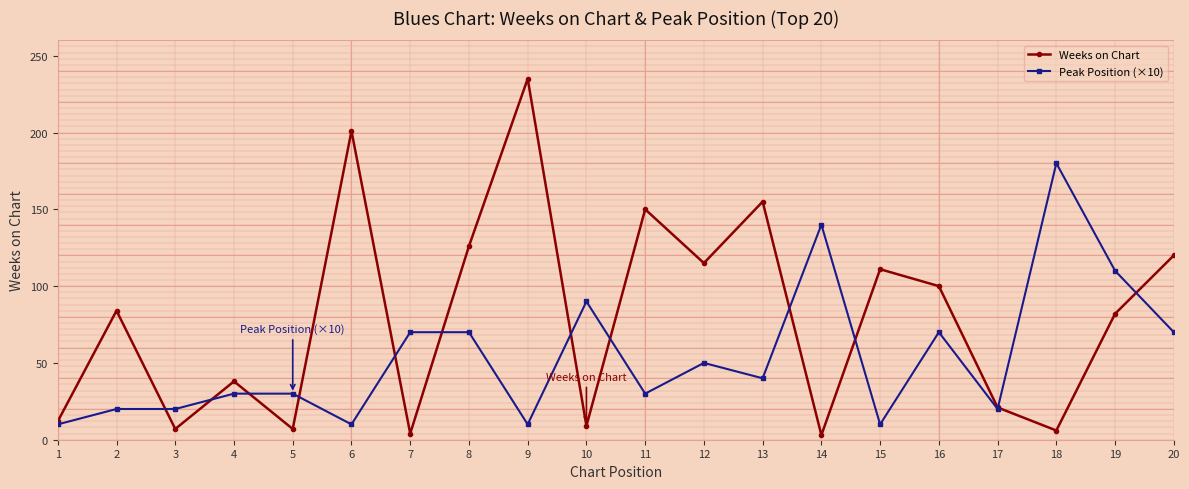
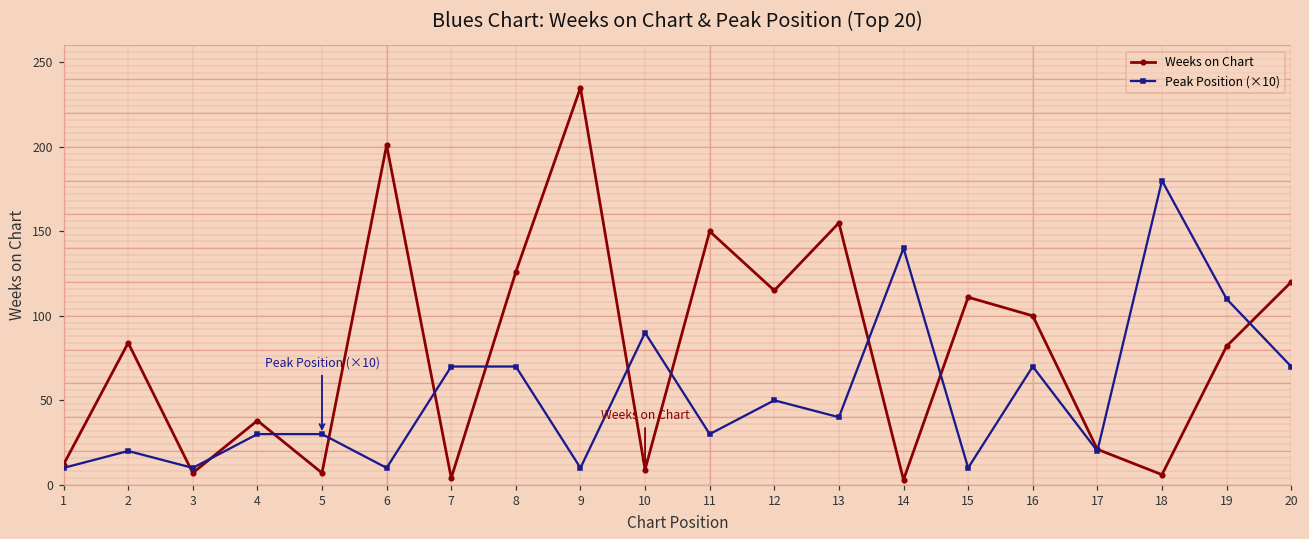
Peak Position (×10), 3: 20 -> 10
